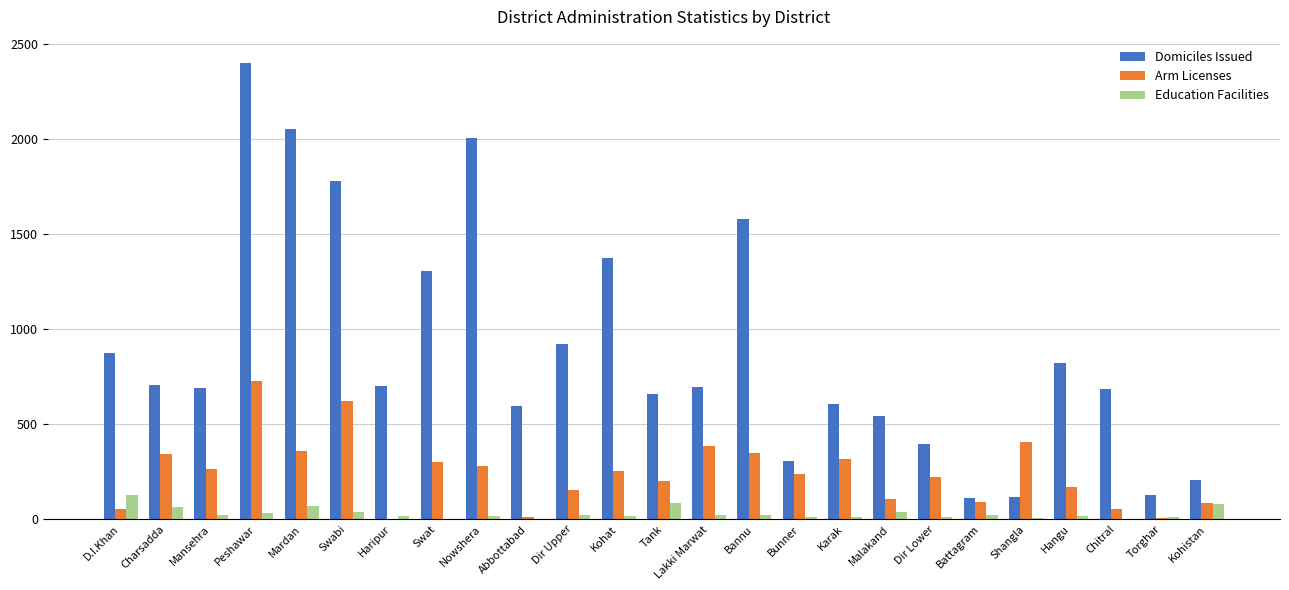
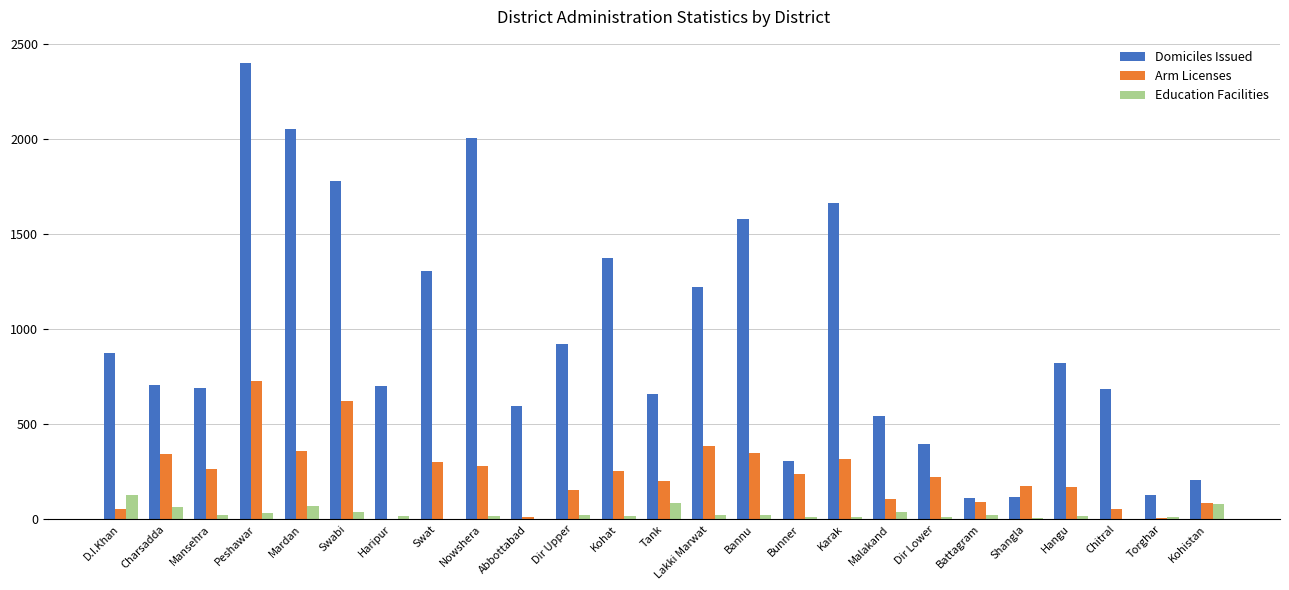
Domiciles Issued, Lakki Marwat: 690 -> 1220
Domiciles Issued, Karak: 610 -> 1660
Arm Licenses, Shangla: 410 -> 180
